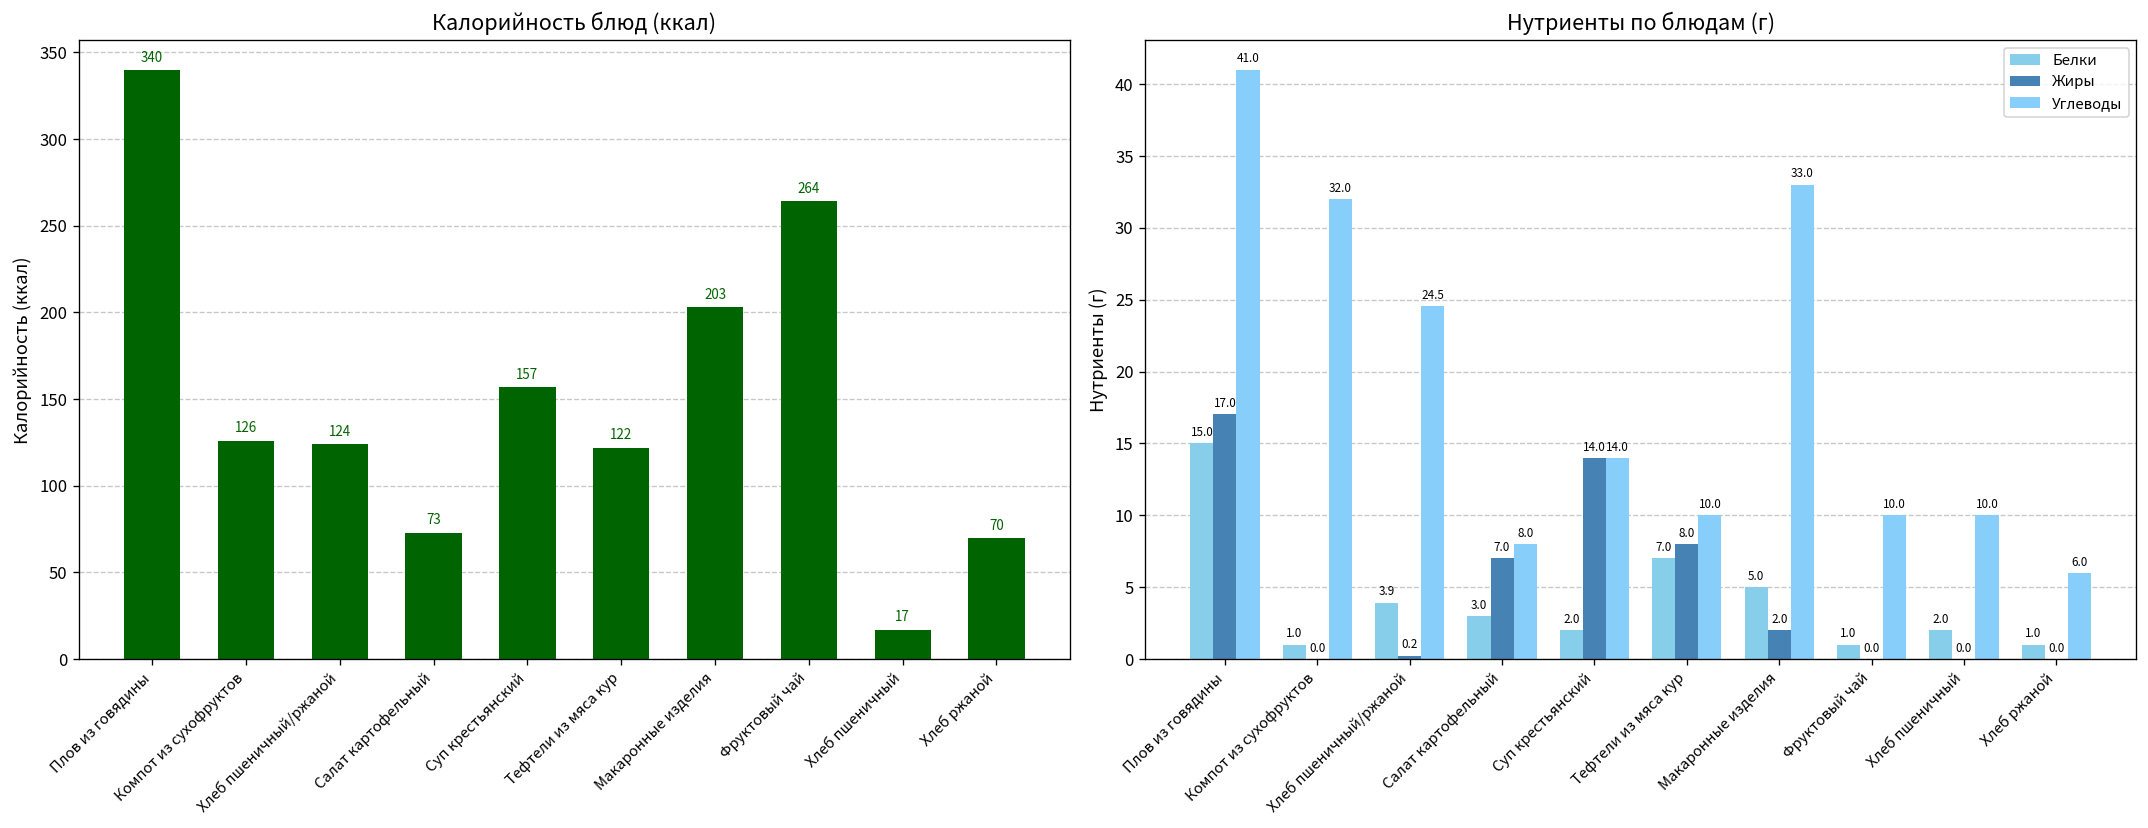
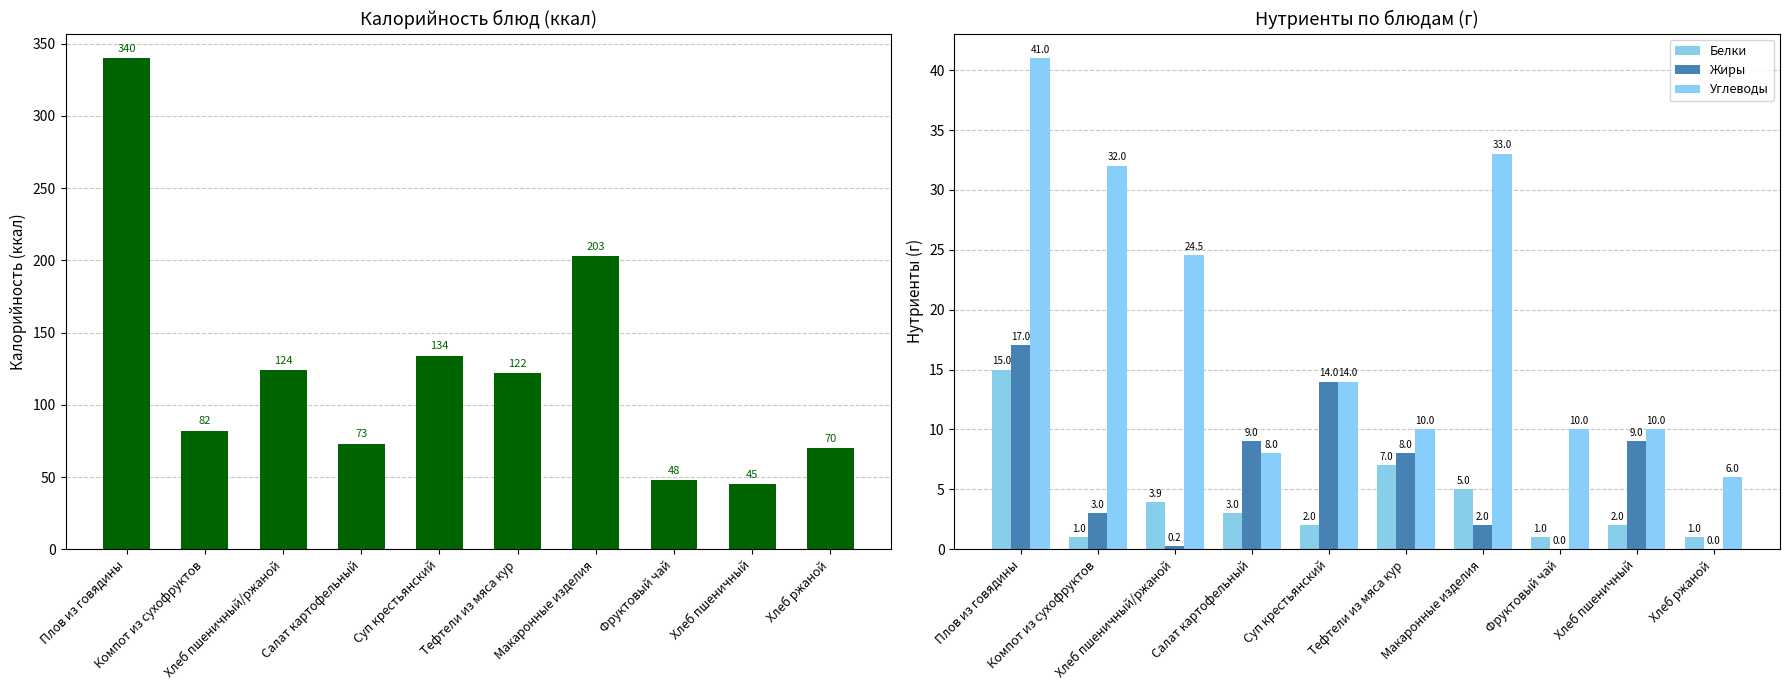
Калорийность блюд (ккал), Компот из сухофруктов: 126 -> 82
Калорийность блюд (ккал), Суп крестьянский: 157 -> 134
Калорийность блюд (ккал), Фруктовый чай: 264 -> 48
Калорийность блюд (ккал), Хлеб пшеничный: 17 -> 45
Нутриенты по блюдам (г), Жиры, Компот из сухофруктов: 0.0 -> 3.0
Нутриенты по блюдам (г), Жиры, Салат картофельный: 7.0 -> 9.0
Нутриенты по блюдам (г), Жиры, Хлеб пшеничный: 0.0 -> 9.0
